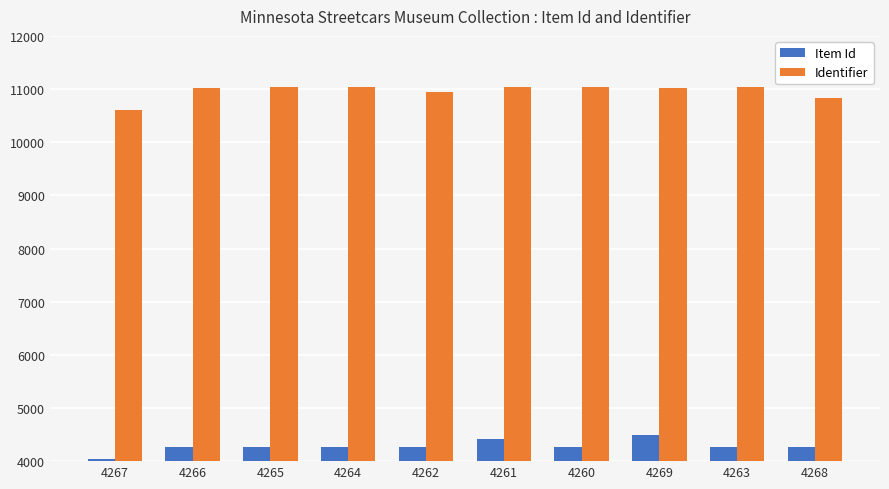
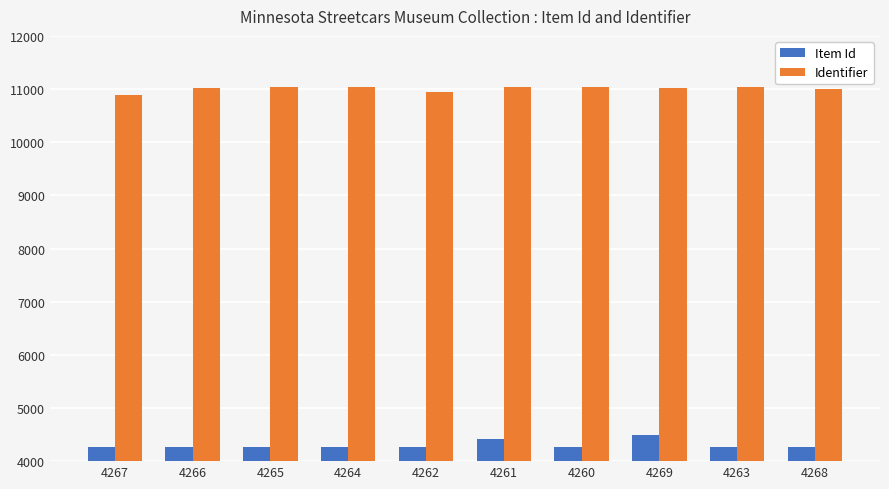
Item Id, 4267: 4000 -> 4300
Identifier, 4267: 10600 -> 10900
Identifier, 4268: 10800 -> 11000
